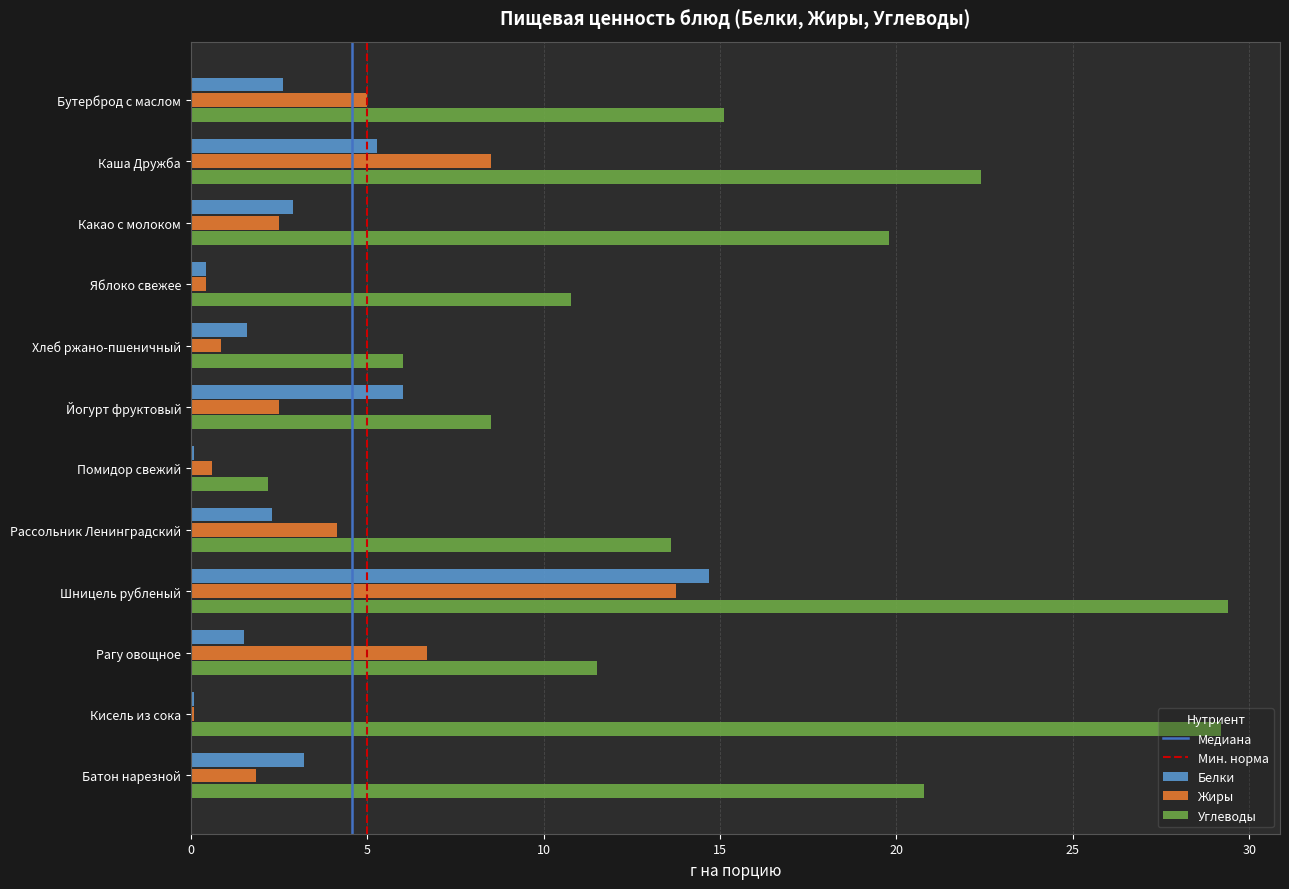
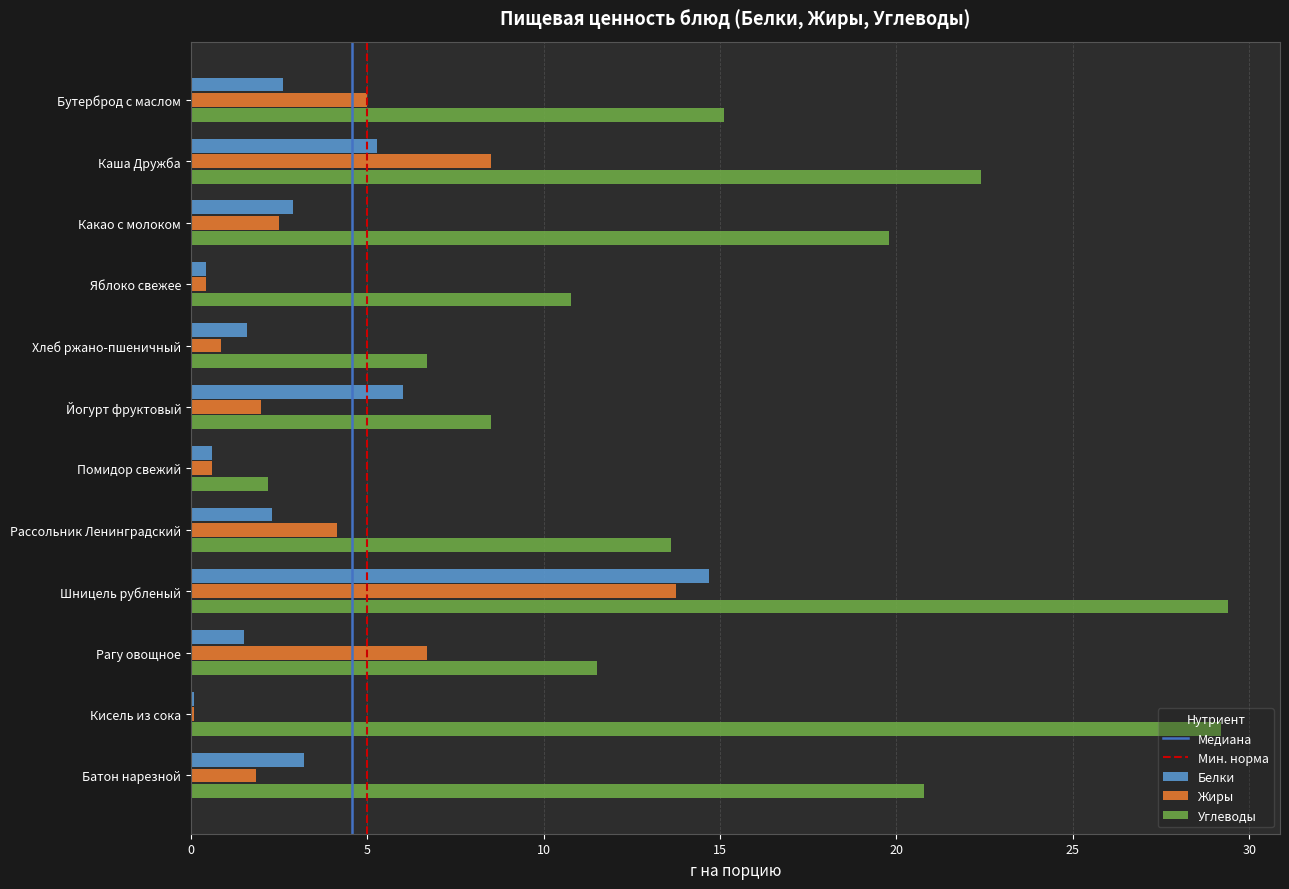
Углеводы, Хлеб ржано-пшеничный: 6.0 -> 6.7
Жиры, Йогурт фруктовый: 2.5 -> 2.0
Белки, Помидор свежий: 0.1 -> 0.6
